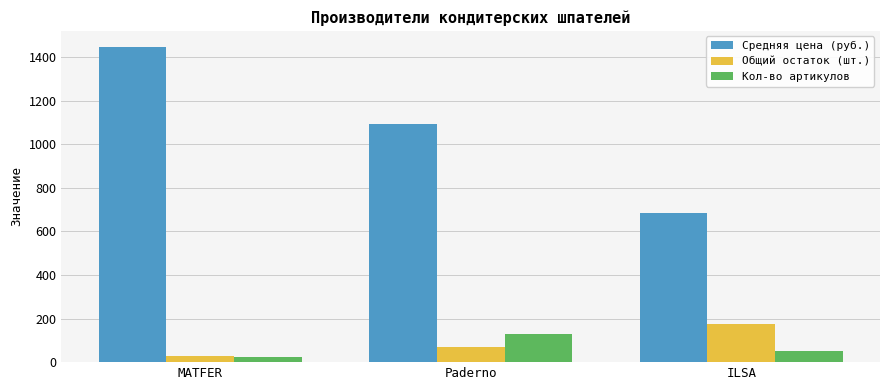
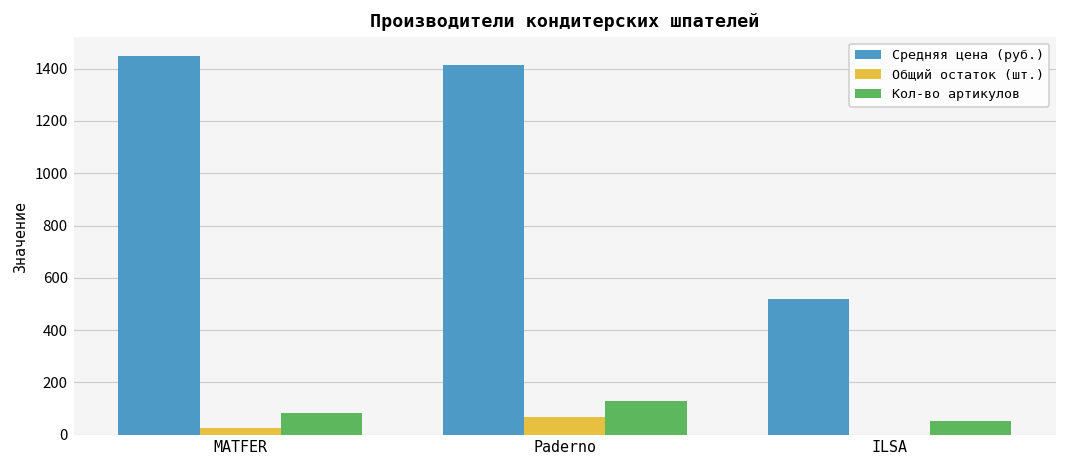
Кол-во артикулов, MATFER: 30 -> 80
Средняя цена (руб.), Paderno: 1100 -> 1410
Средняя цена (руб.), ILSA: 690 -> 520
Общий остаток (шт.), ILSA: 170 -> 0
